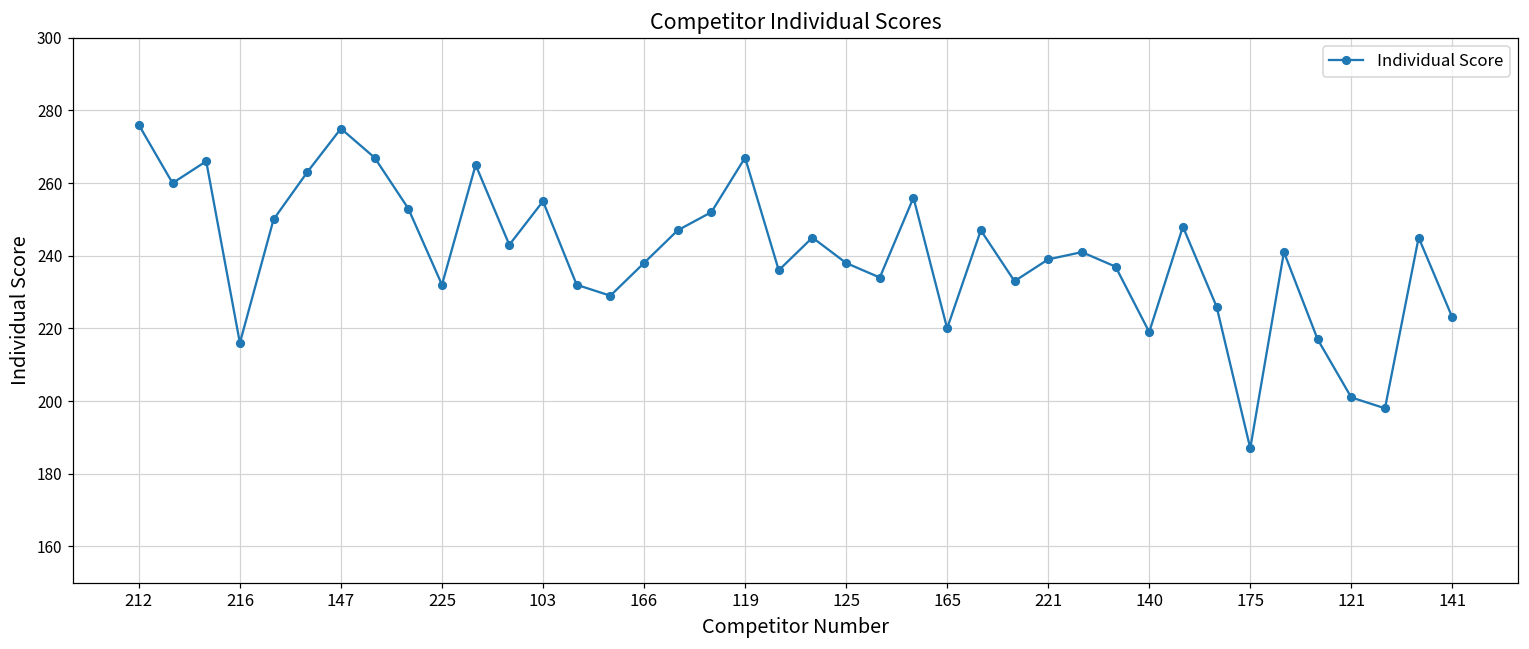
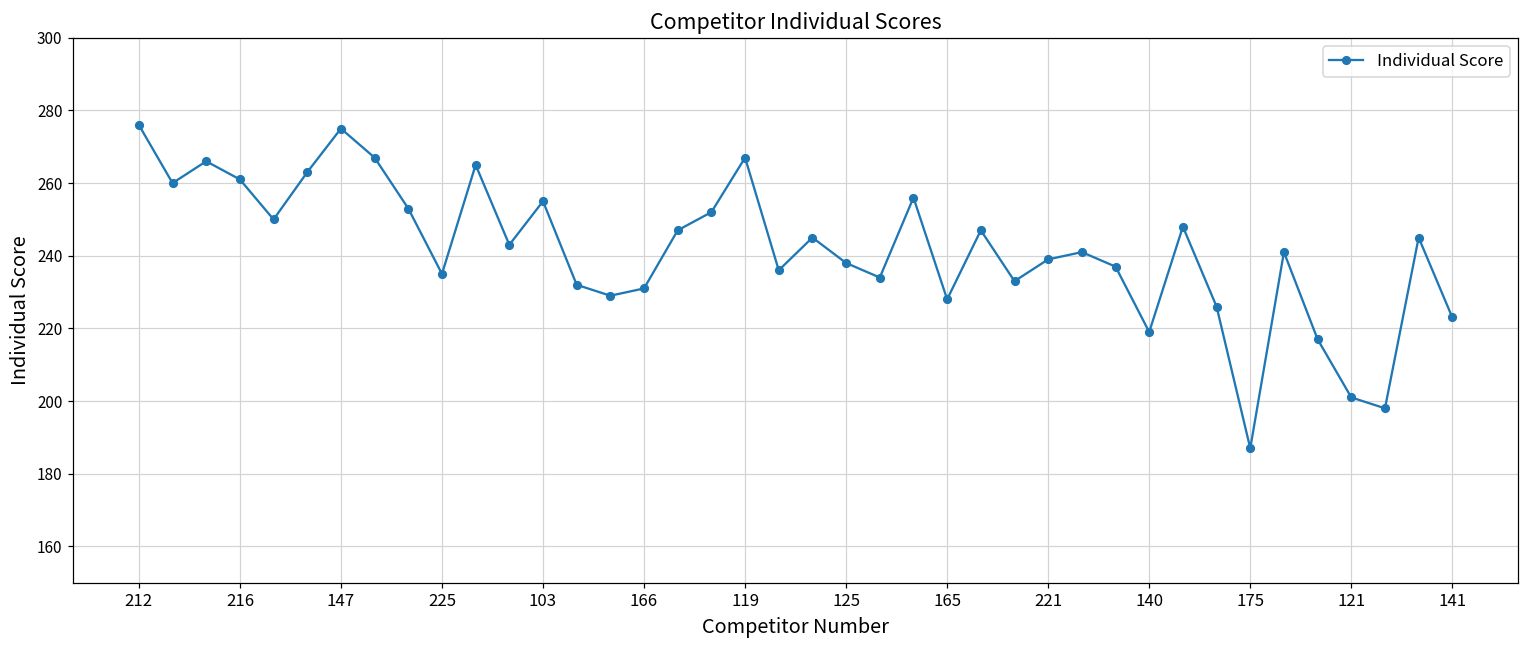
216: 216 -> 261
225: 232 -> 235
166: 238 -> 231
165: 220 -> 228
